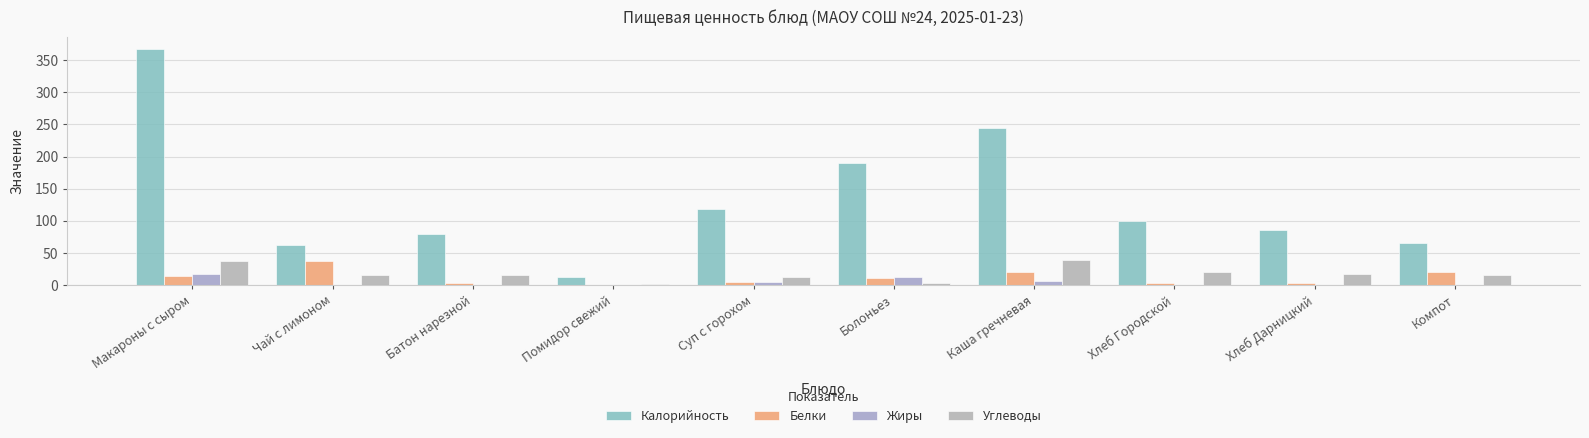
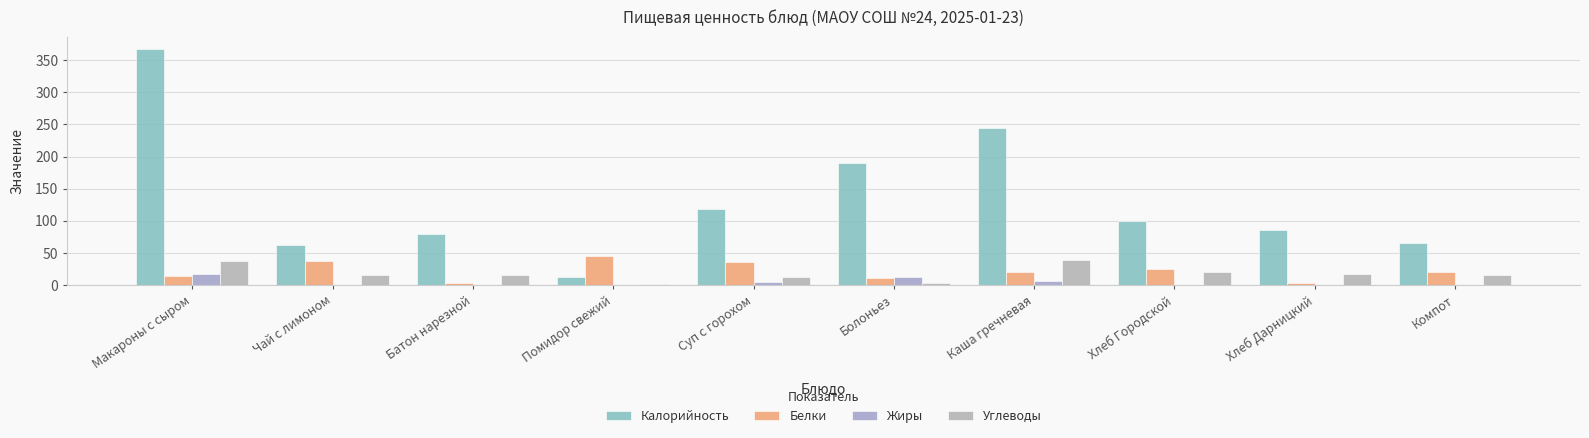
Белки, Помидор свежий: 0 -> 50
Белки, Суп с горохом: 0 -> 40
Белки, Хлеб Городской: 0 -> 30
